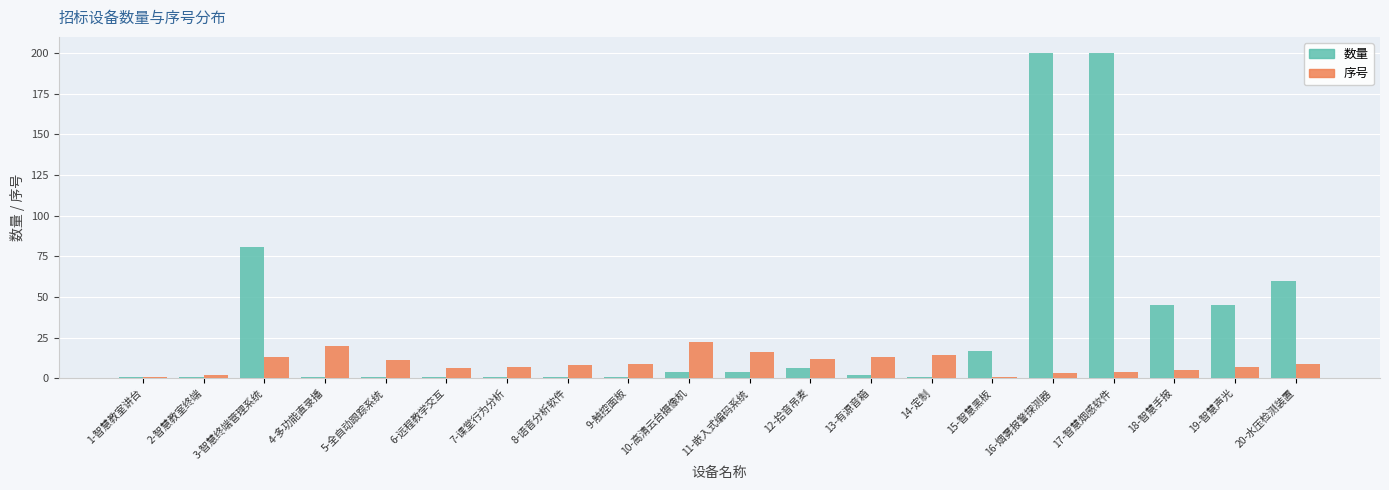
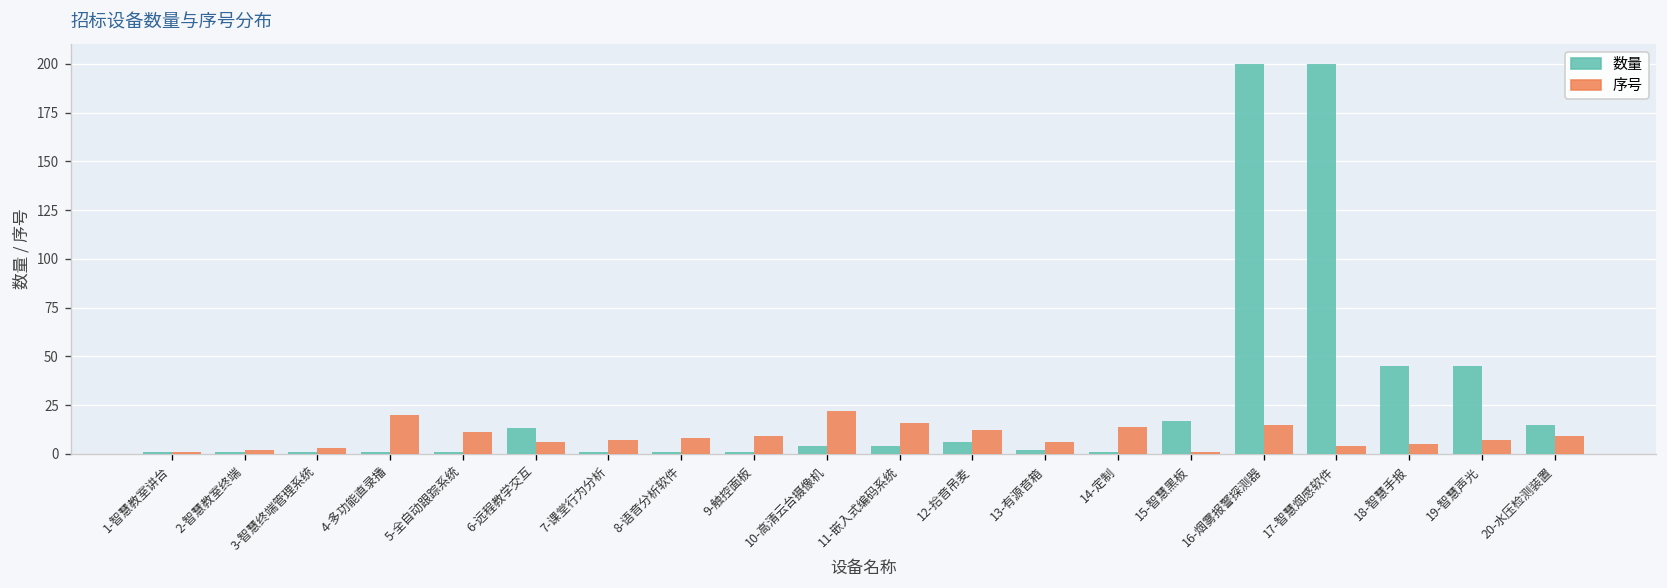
数量, 3-智慧终端管理系统: 81 -> 1
序号, 3-智慧终端管理系统: 13 -> 3
数量, 6-远程教学交互: 1 -> 13
序号, 13-有源音箱: 13 -> 6
序号, 16-烟雾报警探测器: 3 -> 15
数量, 20-水压检测装置: 60 -> 15
